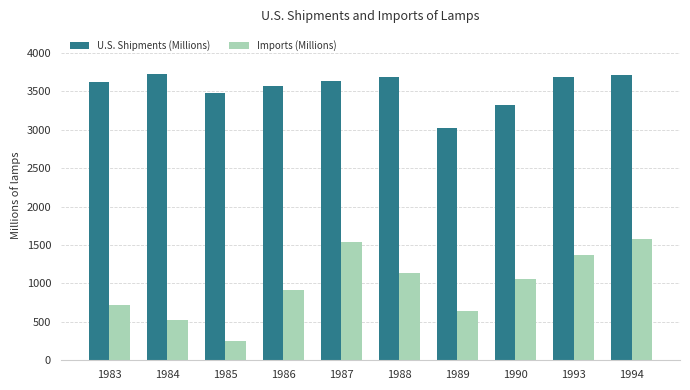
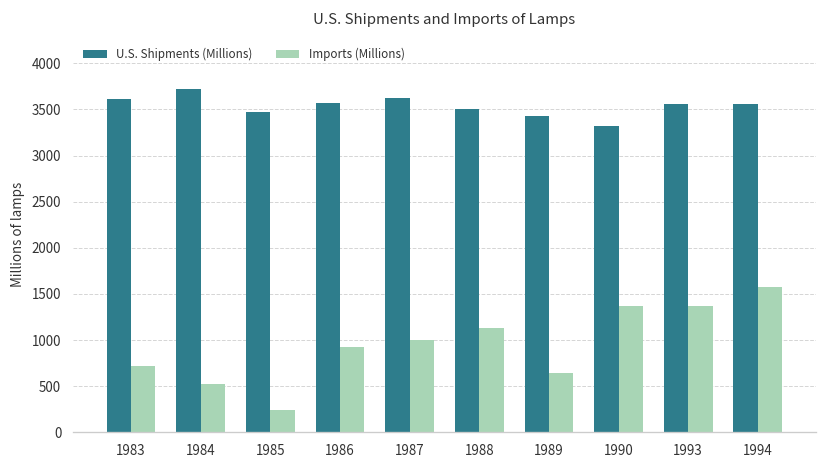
Imports (Millions), 1987: 1500 -> 1000
U.S. Shipments (Millions), 1988: 3700 -> 3500
U.S. Shipments (Millions), 1989: 3000 -> 3400
Imports (Millions), 1990: 1100 -> 1400
U.S. Shipments (Millions), 1993: 3700 -> 3600
U.S. Shipments (Millions), 1994: 3700 -> 3600
